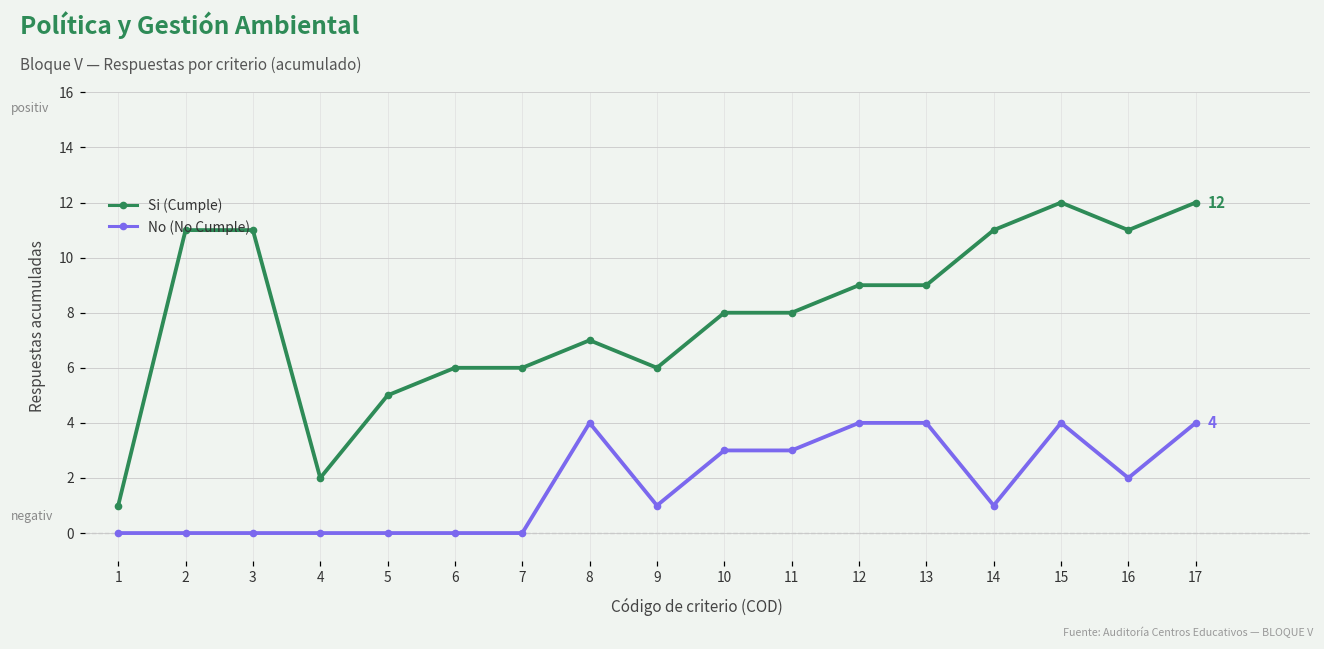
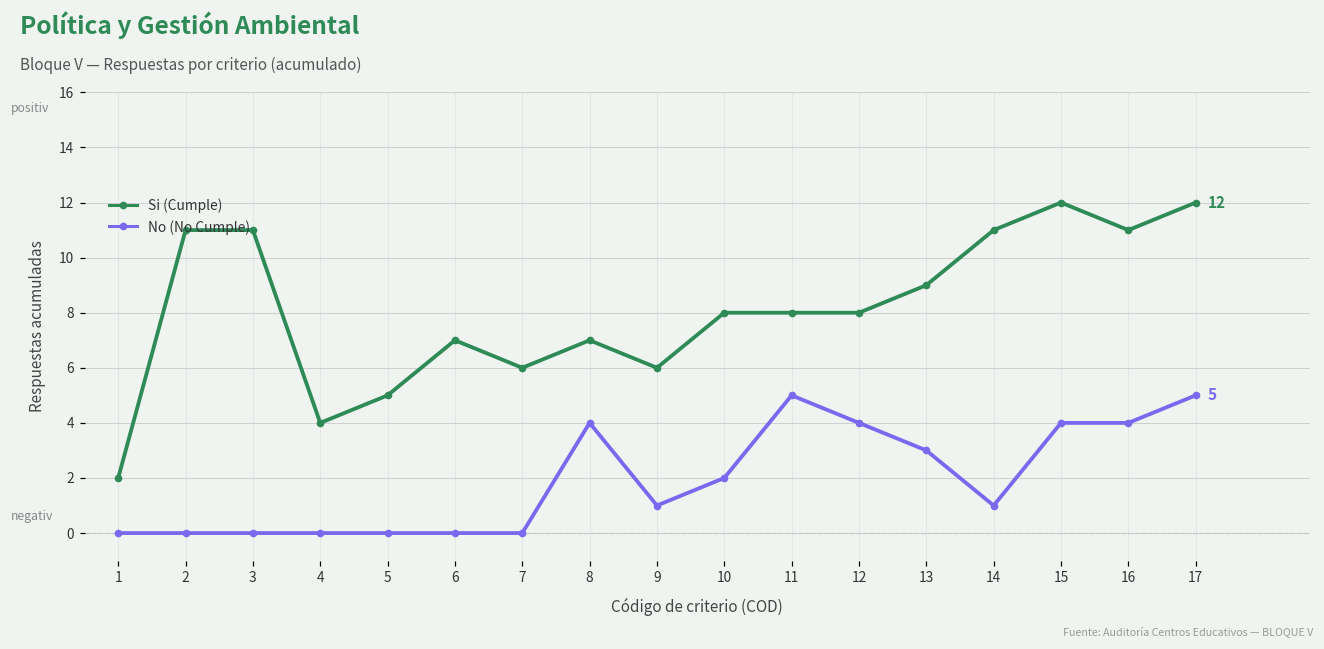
Si (Cumple), 1: 1 -> 2
Si (Cumple), 4: 2 -> 4
Si (Cumple), 6: 6 -> 7
No (No Cumple), 10: 3 -> 2
No (No Cumple), 11: 3 -> 5
Si (Cumple), 12: 9 -> 8
No (No Cumple), 13: 4 -> 3
No (No Cumple), 16: 2 -> 4
No (No Cumple), 17: 4 -> 5
